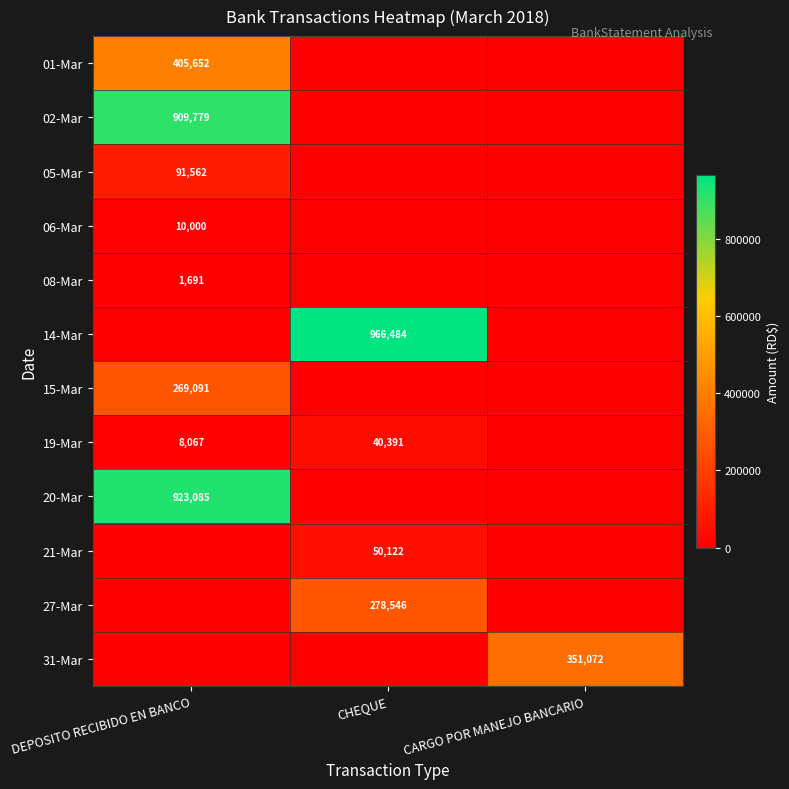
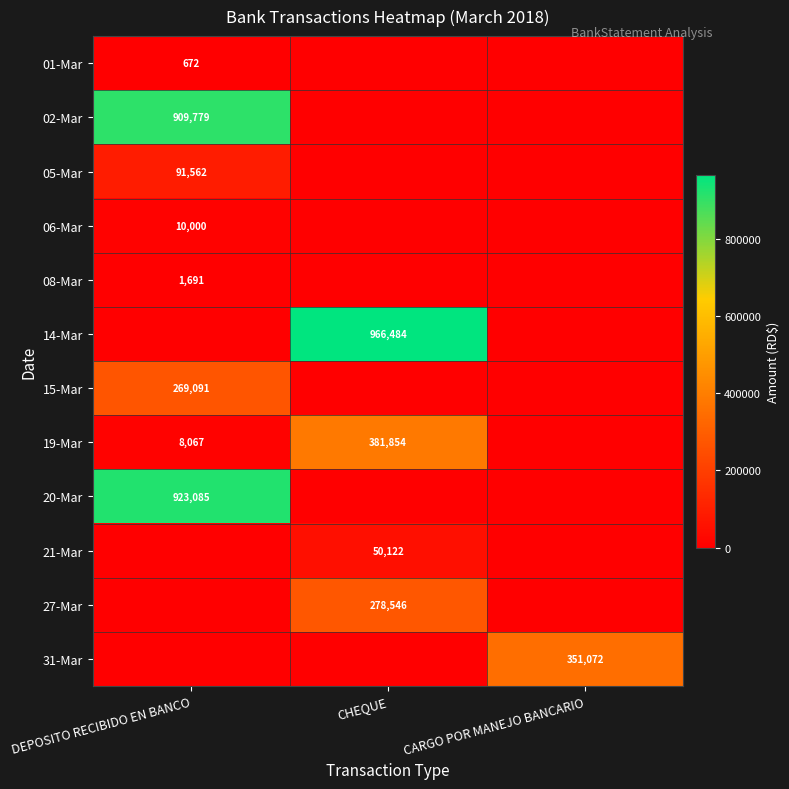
01-Mar, DEPOSITO RECIBIDO EN BANCO: 405,652 -> 672
19-Mar, CHEQUE: 40,391 -> 381,854
